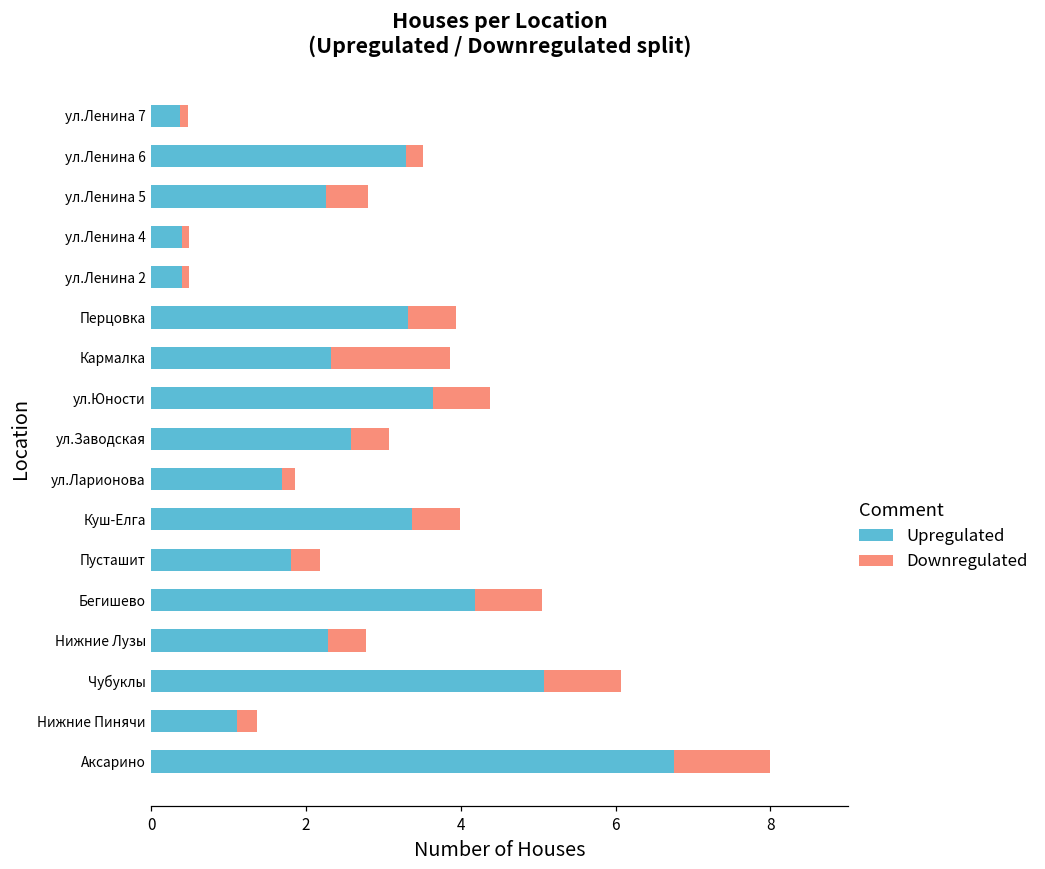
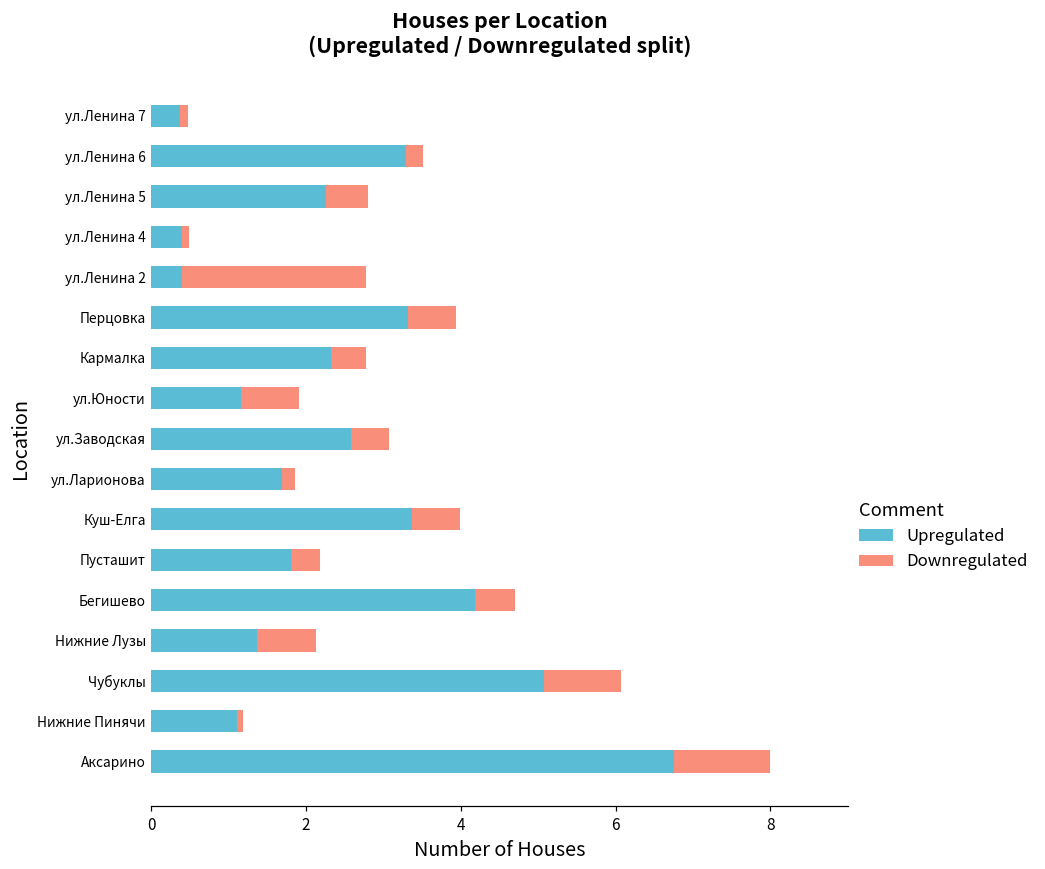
Downregulated, ул.Ленина 2: 0.1 -> 2.4
Downregulated, Кармалка: 1.5 -> 0.4
Upregulated, ул.Юности: 3.6 -> 1.2
Downregulated, Бегишево: 0.9 -> 0.5
Upregulated, Нижние Лузы: 2.3 -> 1.4
Downregulated, Нижние Лузы: 0.5 -> 0.8
Downregulated, Нижние Пинячи: 0.2 -> 0.1
